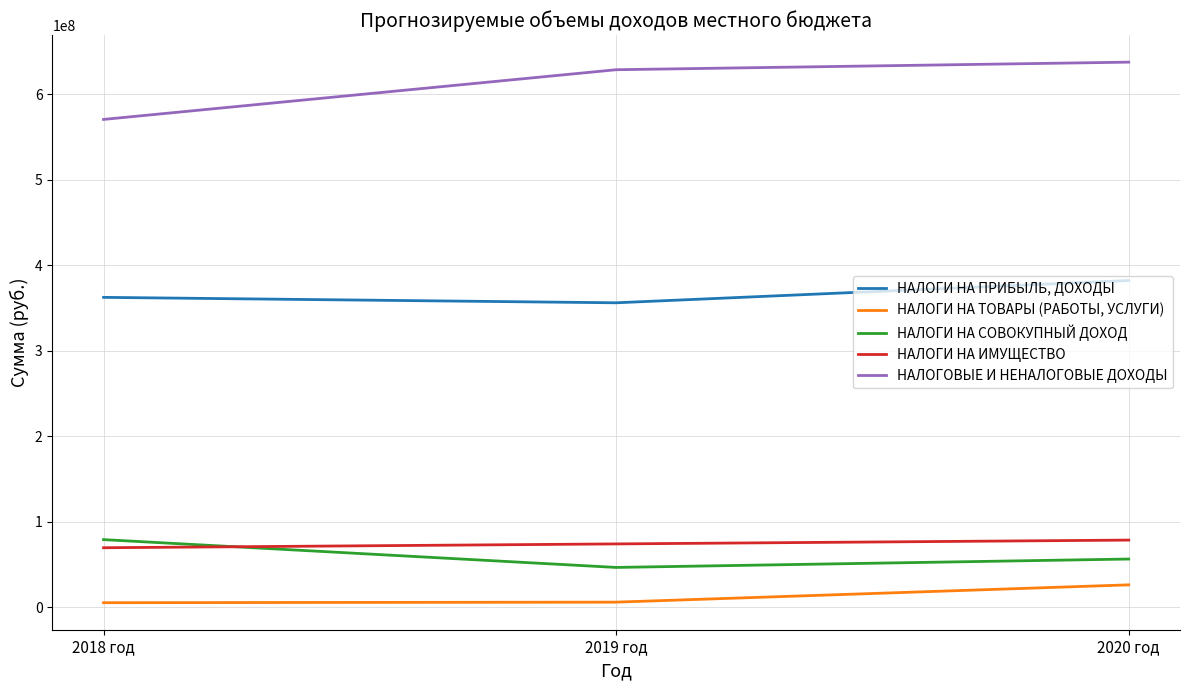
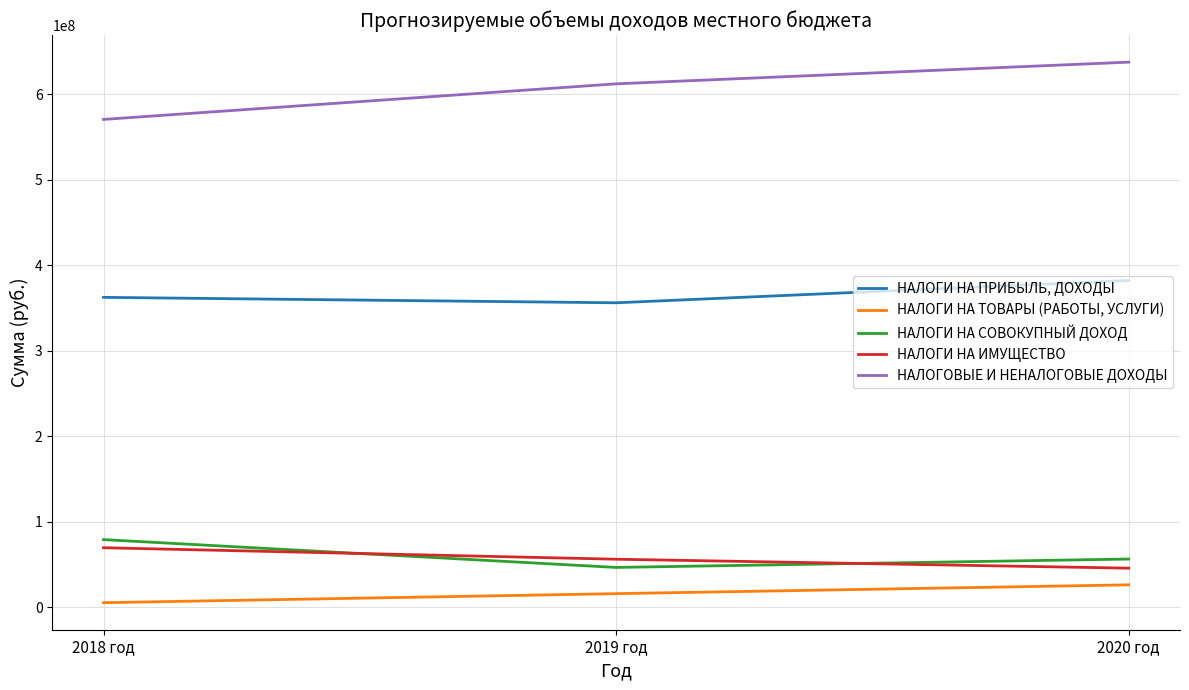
НАЛОГИ НА ТОВАРЫ (РАБОТЫ, УСЛУГИ), 2019 год: 10000000 -> 20000000
НАЛОГИ НА ИМУЩЕСТВО, 2019 год: 70000000 -> 60000000
НАЛОГОВЫЕ И НЕНАЛОГОВЫЕ ДОХОДЫ, 2019 год: 630000000 -> 610000000
НАЛОГИ НА ИМУЩЕСТВО, 2020 год: 80000000 -> 50000000
